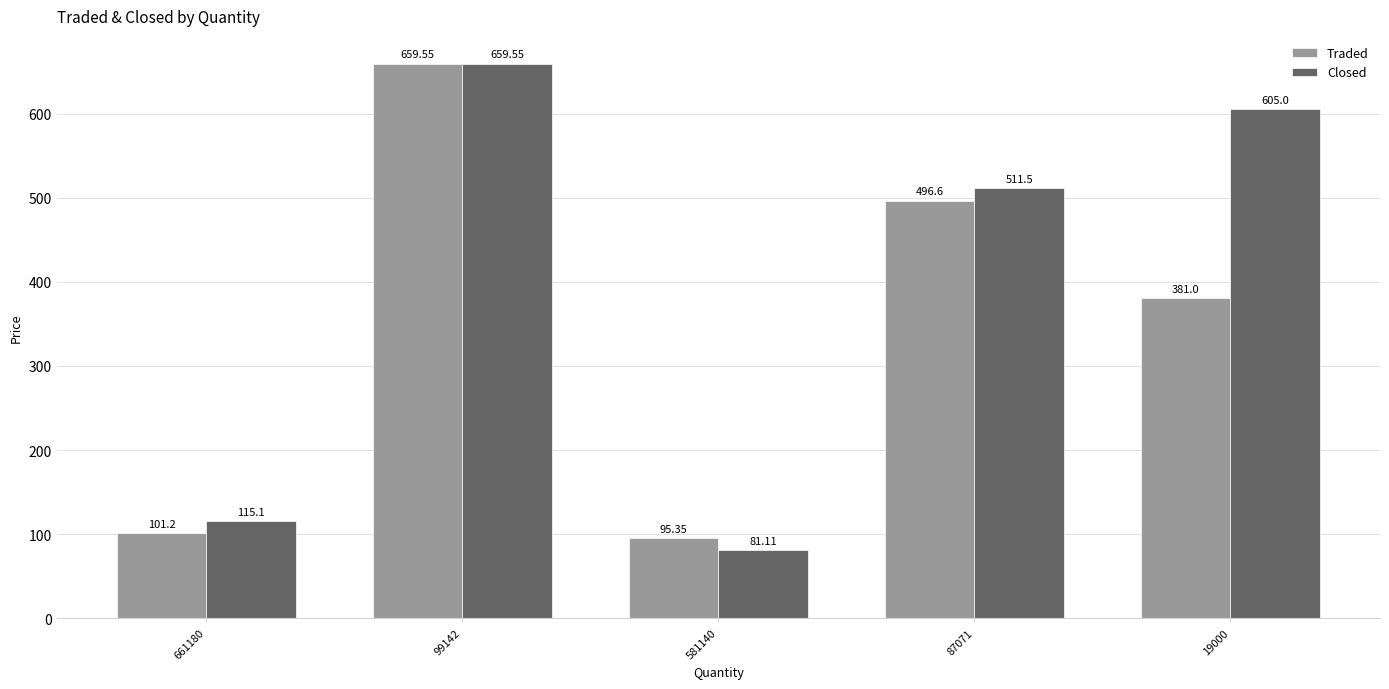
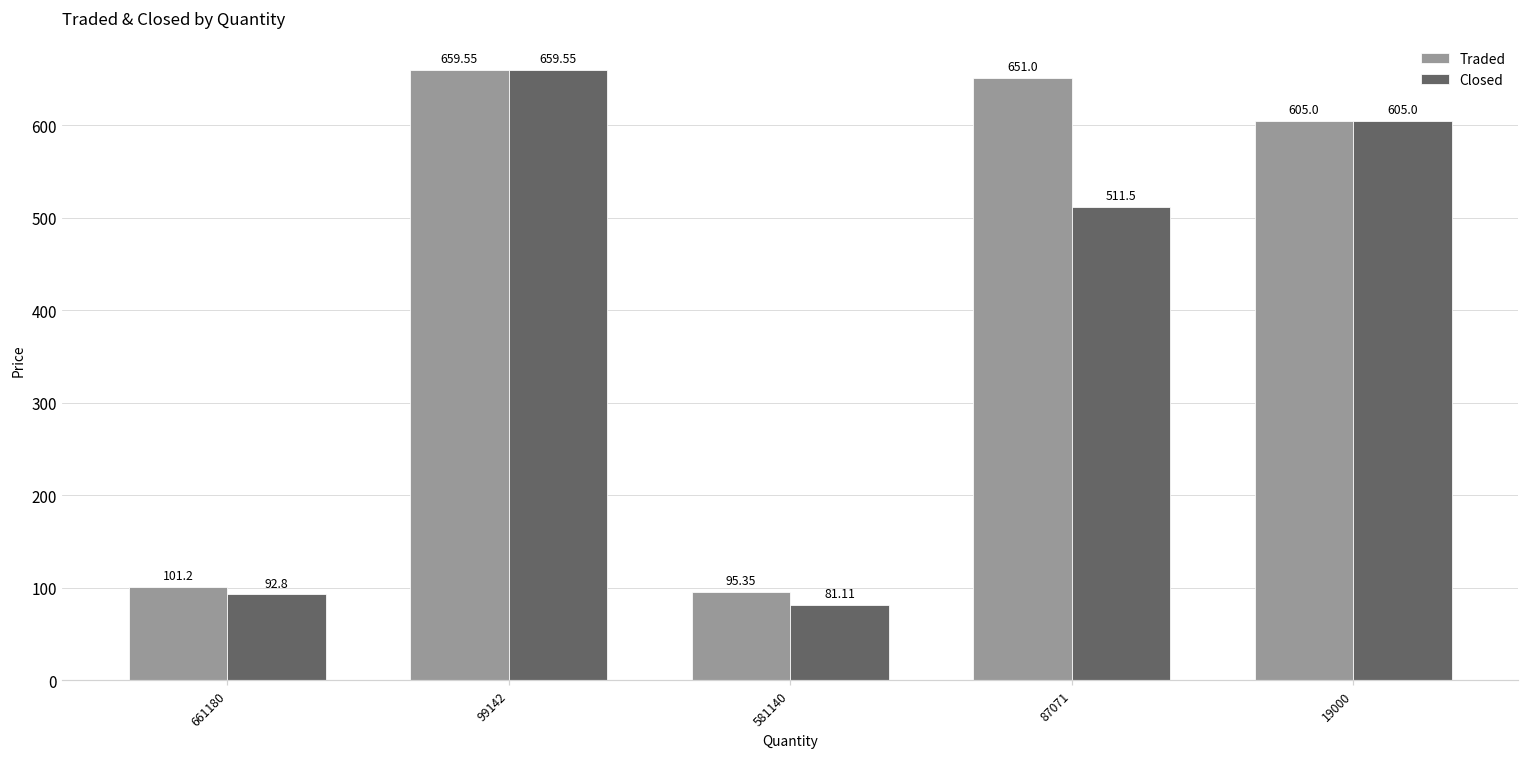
Closed, 661180: 115.1 -> 92.8
Traded, 87071: 496.6 -> 651.0
Traded, 19000: 381.0 -> 605.0
